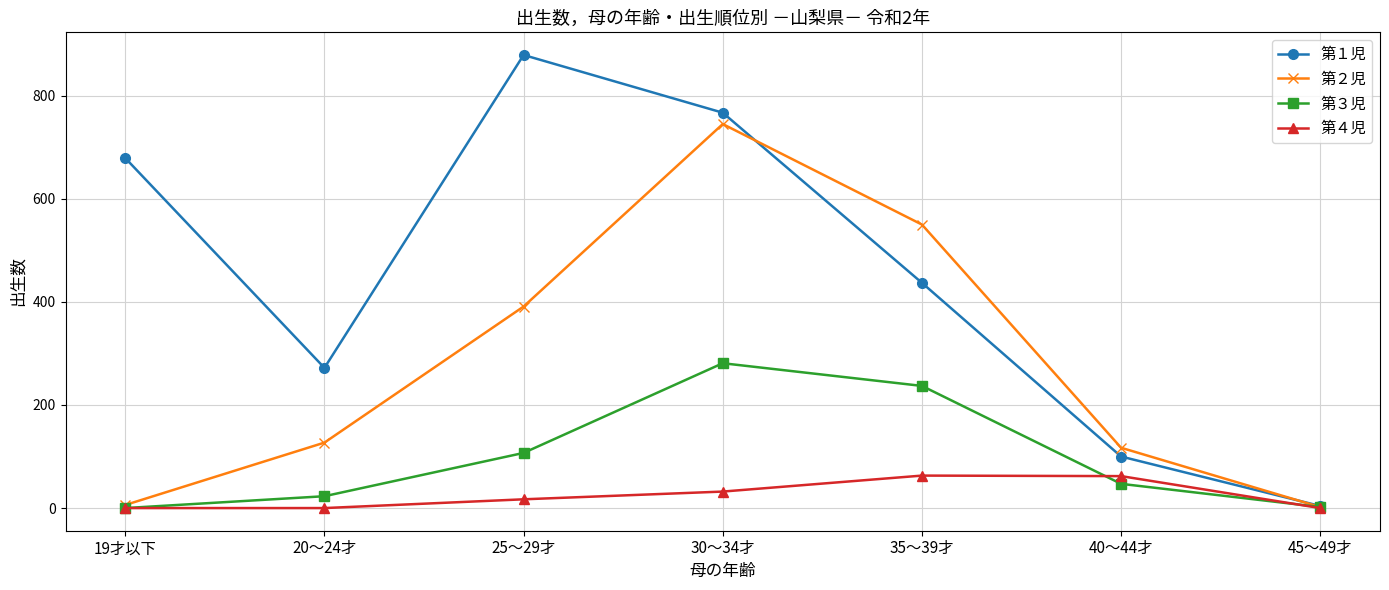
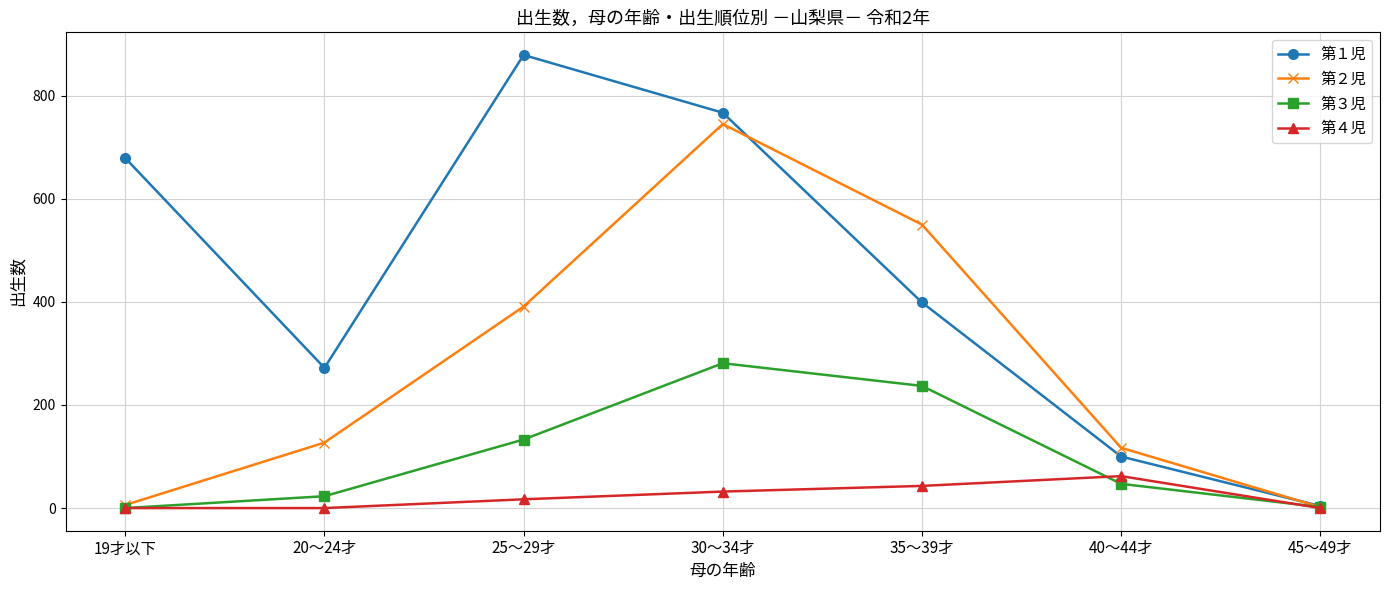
第３児, 25～29才: 110 -> 130
第１児, 35～39才: 440 -> 400
第４児, 35～39才: 60 -> 40
